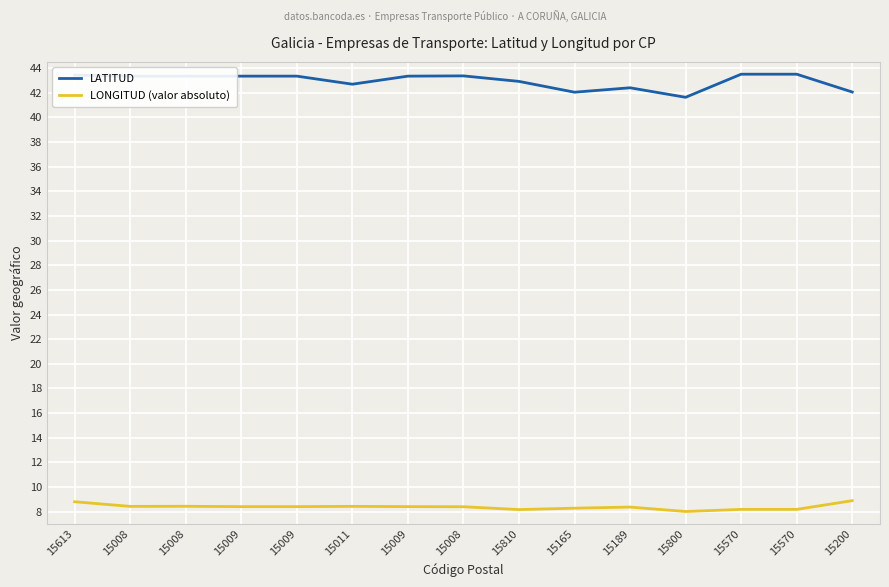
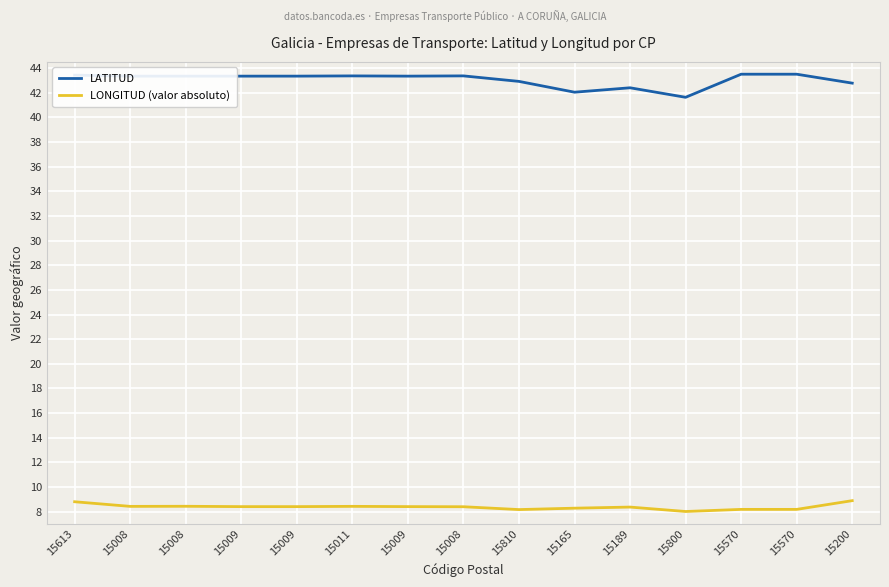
LATITUD, 15011: 42.7 -> 43.4
LATITUD, 15200: 42.1 -> 42.8
